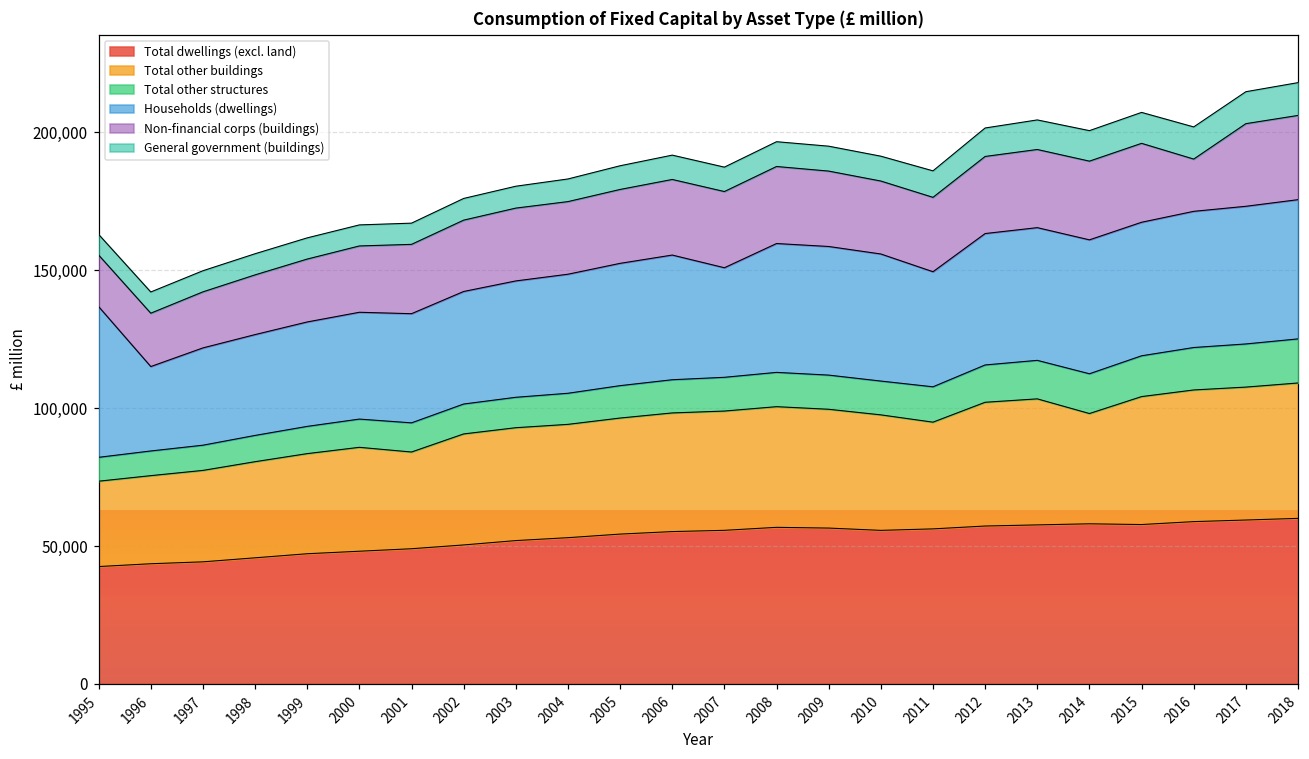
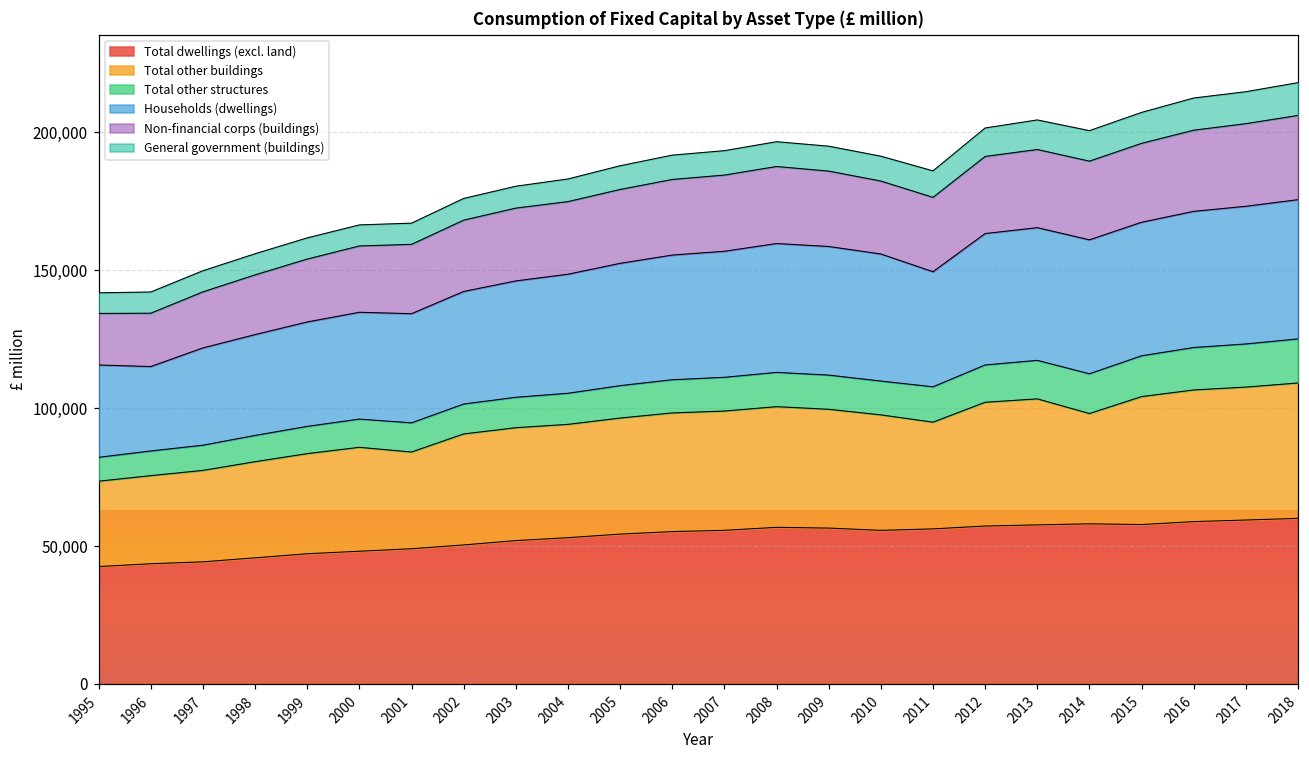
Households (dwellings), 1995: 55,000 -> 33,000
Households (dwellings), 2007: 40,000 -> 46,000
Non-financial corps (buildings), 2016: 19,000 -> 29,000
